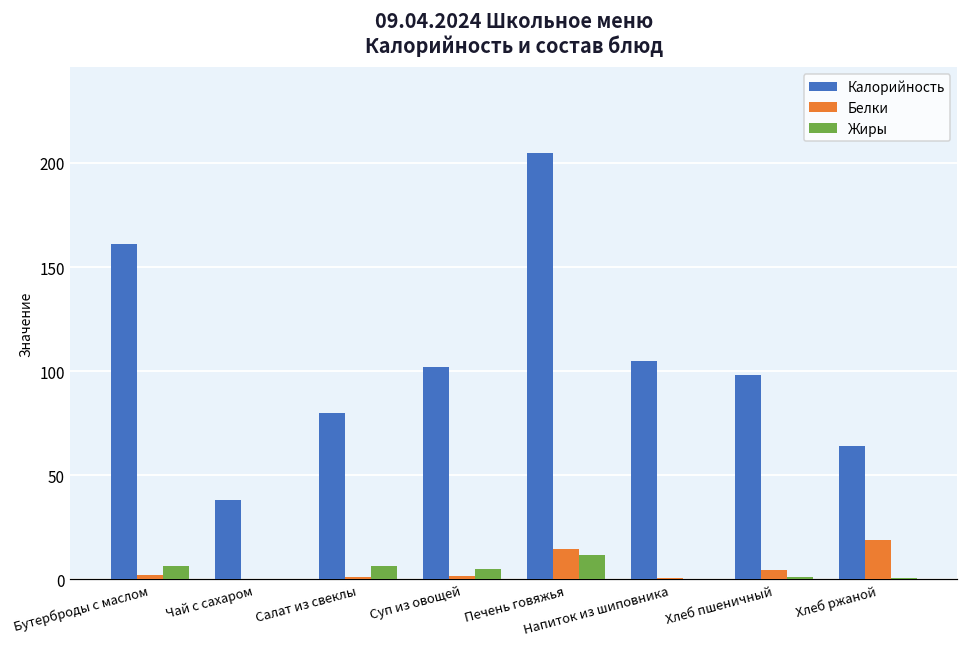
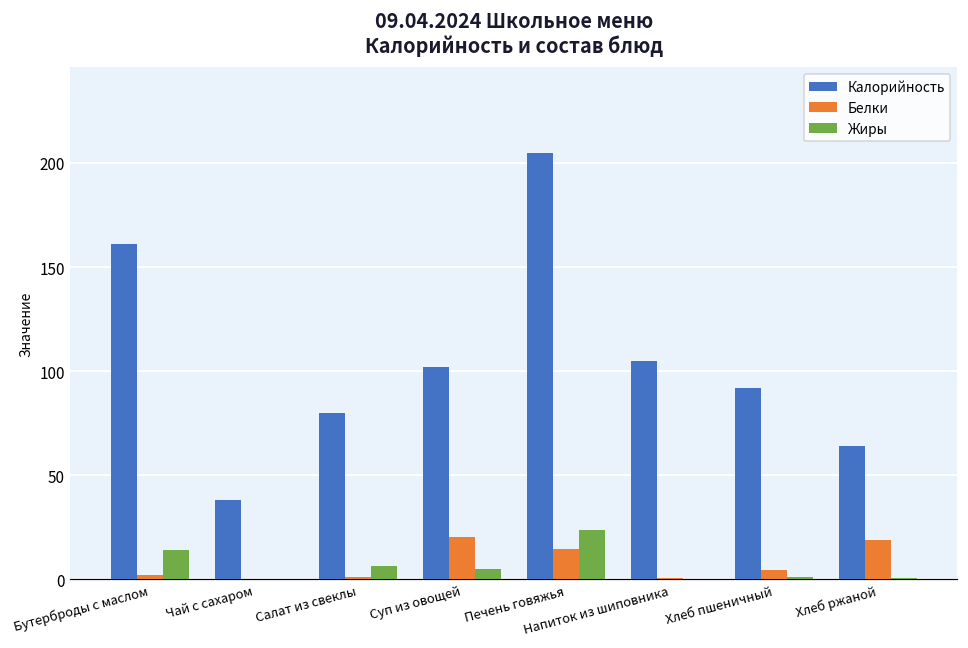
Жиры, Бутерброды с маслом: 6 -> 14
Белки, Суп из овощей: 2 -> 20
Жиры, Печень говяжья: 12 -> 24
Калорийность, Хлеб пшеничный: 98 -> 92
